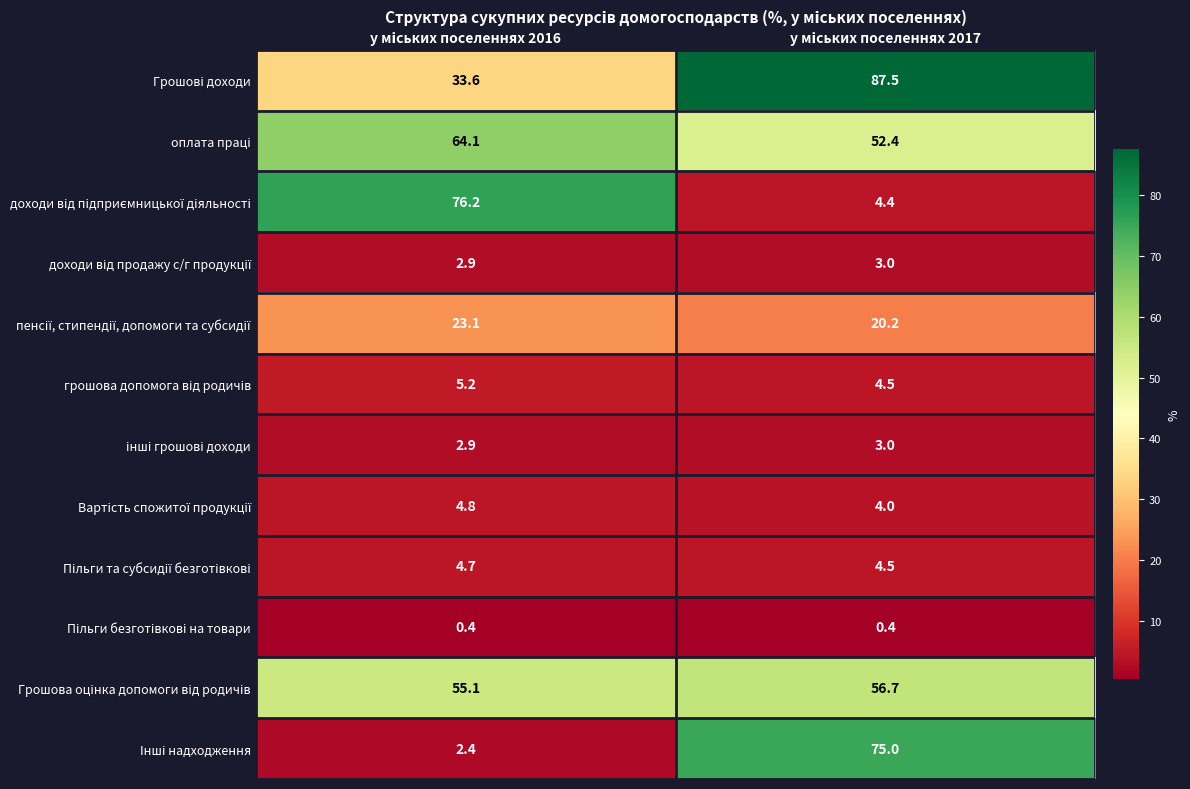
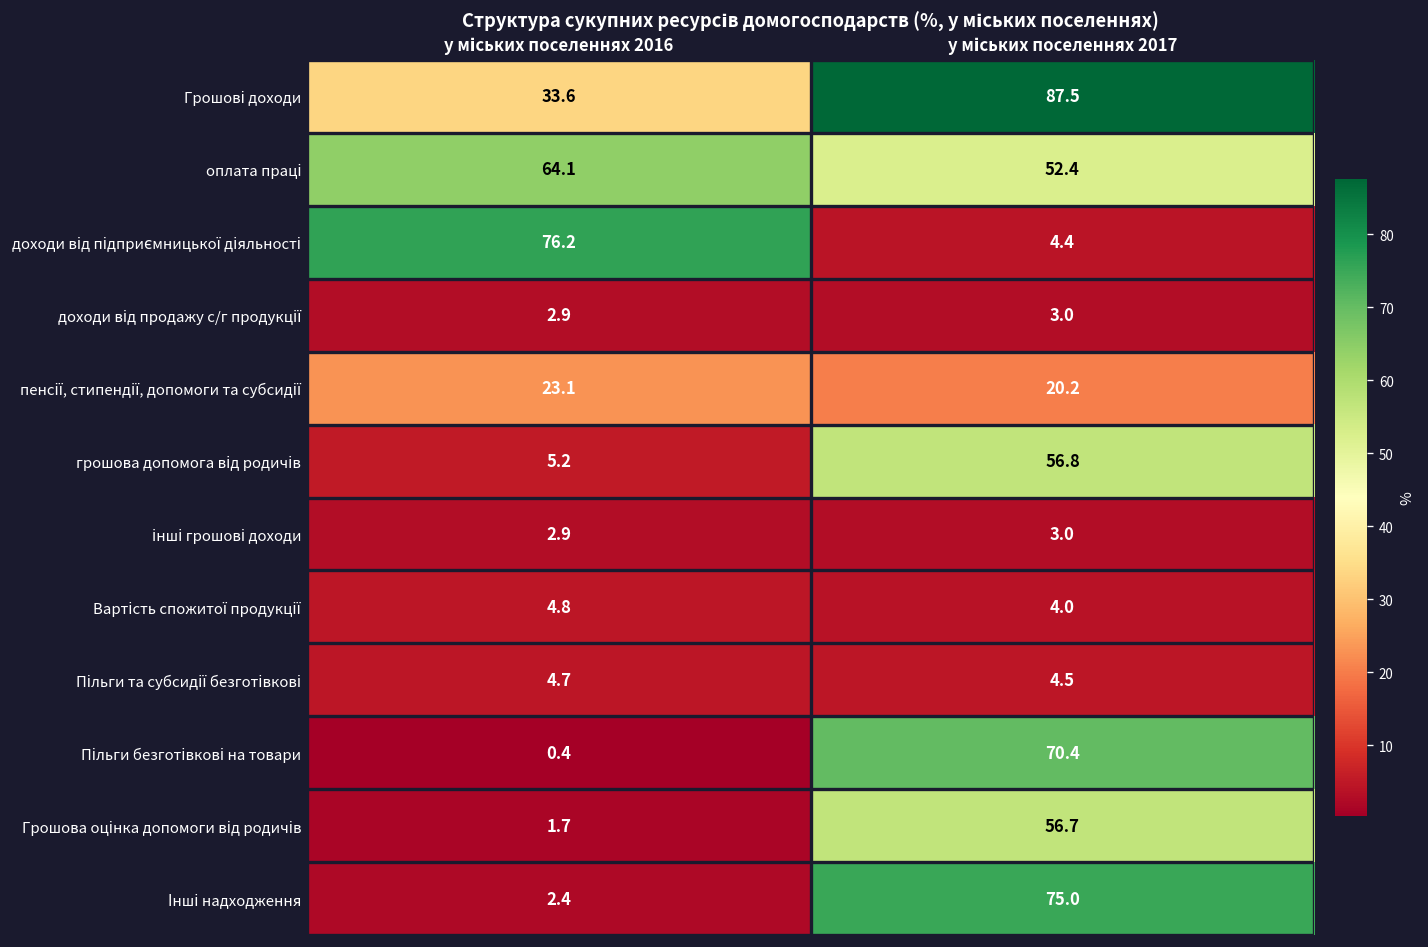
грошова допомога від родичів, у міських поселеннях 2017: 4.5 -> 56.8
Пільги безготівкові на товари, у міських поселеннях 2017: 0.4 -> 70.4
Грошова оцінка допомоги від родичів, у міських поселеннях 2016: 55.1 -> 1.7
